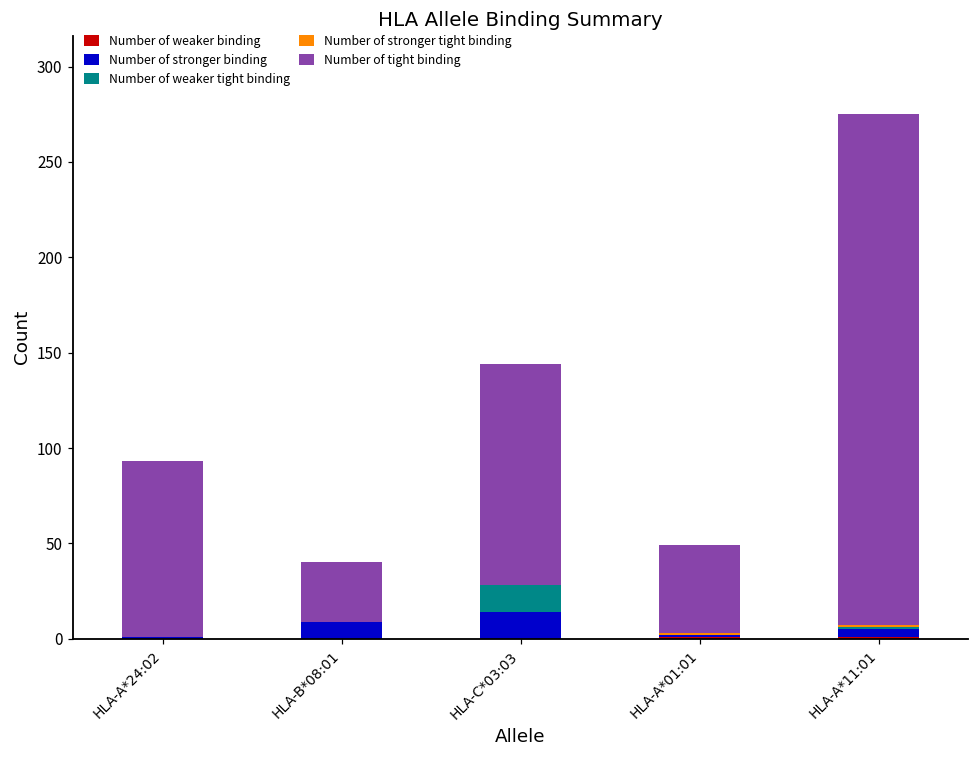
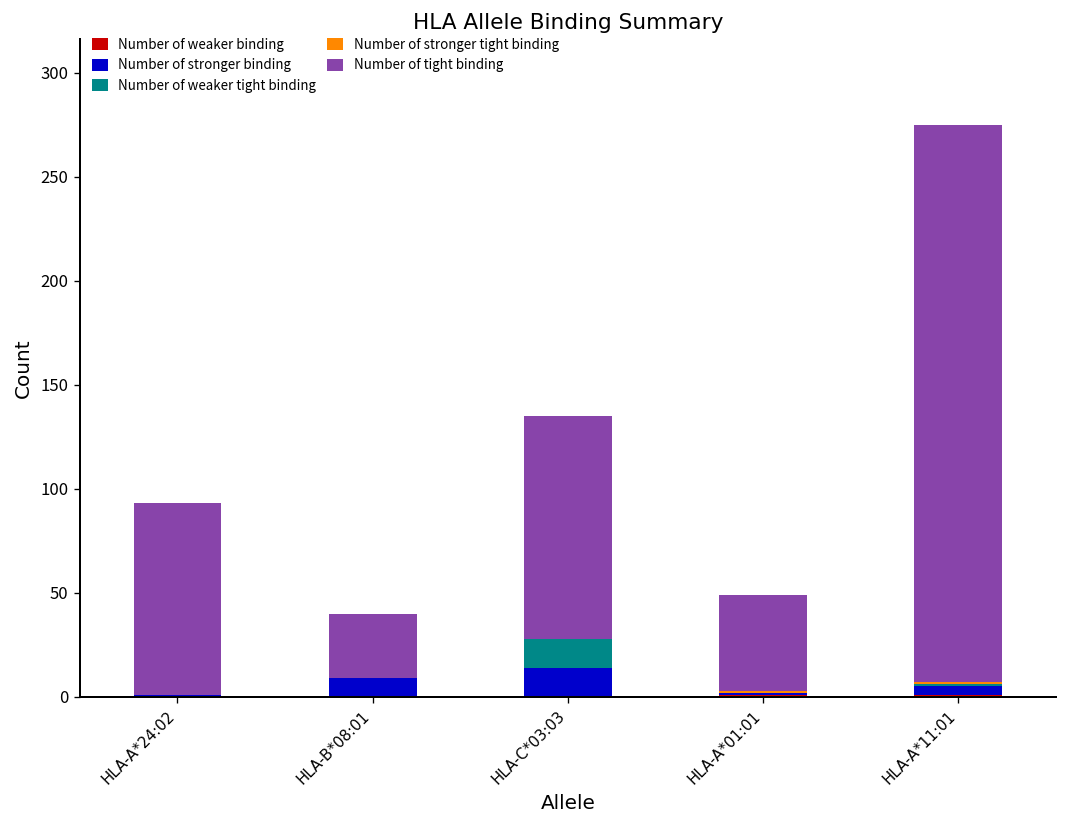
Number of tight binding, HLA-C*03:03: 116 -> 107
